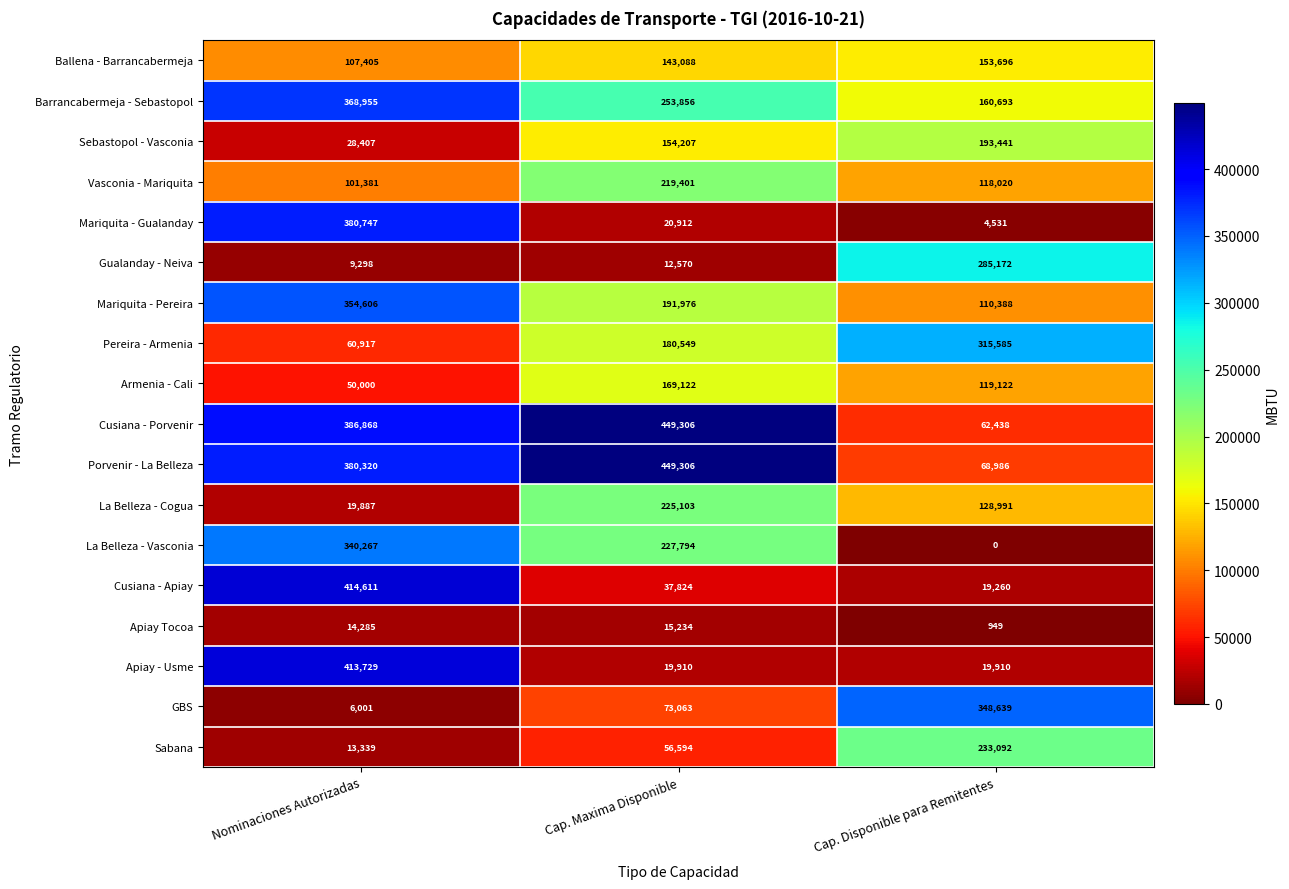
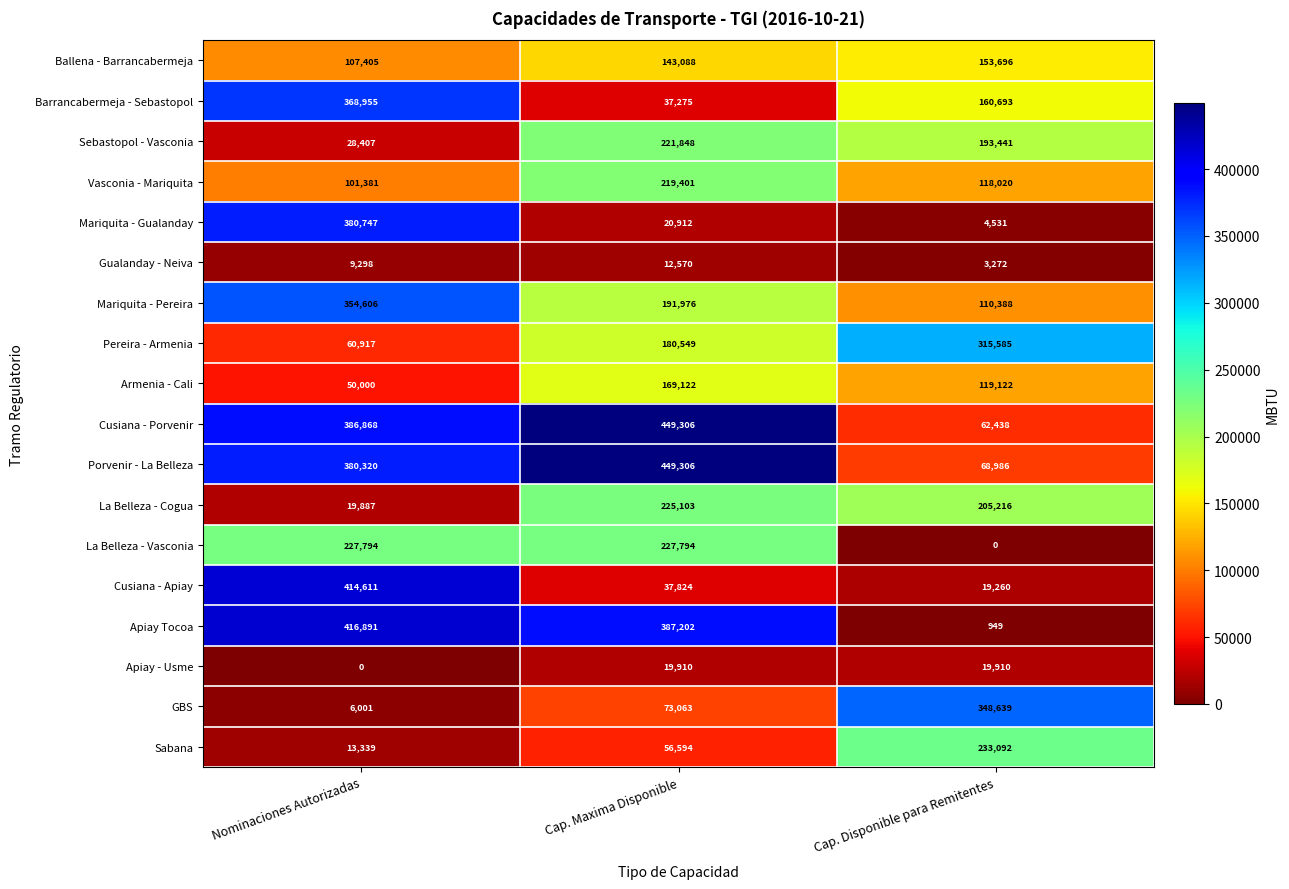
Barrancabermeja - Sebastopol, Cap. Maxima Disponible: 253,856 -> 37,275
Sebastopol - Vasconia, Cap. Maxima Disponible: 154,207 -> 221,848
Gualanday - Neiva, Cap. Disponible para Remitentes: 285,172 -> 3,272
La Belleza - Cogua, Cap. Disponible para Remitentes: 128,991 -> 205,216
La Belleza - Vasconia, Nominaciones Autorizadas: 340,267 -> 227,794
Apiay Tocoa, Nominaciones Autorizadas: 14,285 -> 416,891
Apiay Tocoa, Cap. Maxima Disponible: 15,234 -> 387,202
Apiay - Usme, Nominaciones Autorizadas: 413,729 -> 0
